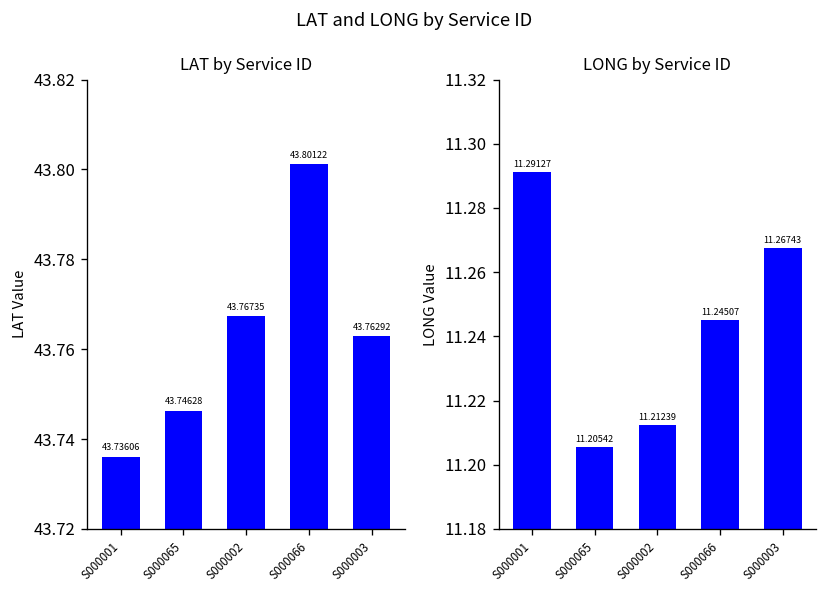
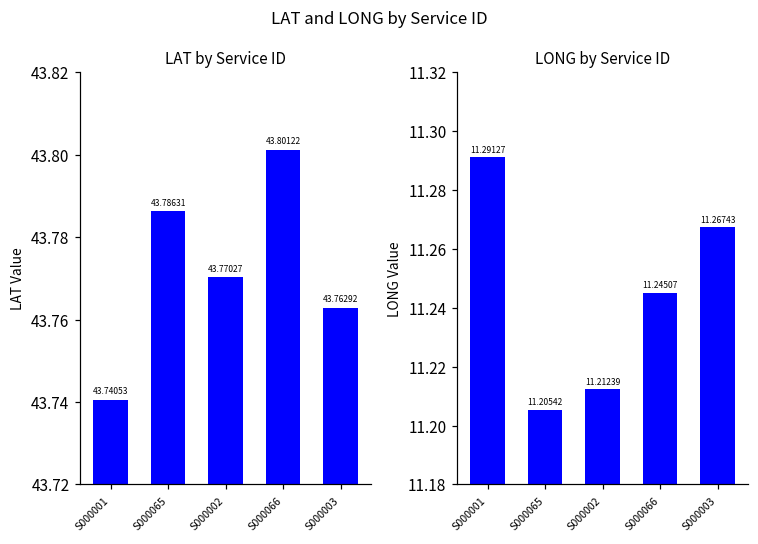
LAT by Service ID, S000001: 43.73606 -> 43.74053
LAT by Service ID, S000065: 43.74628 -> 43.78631
LAT by Service ID, S000002: 43.76735 -> 43.77027
